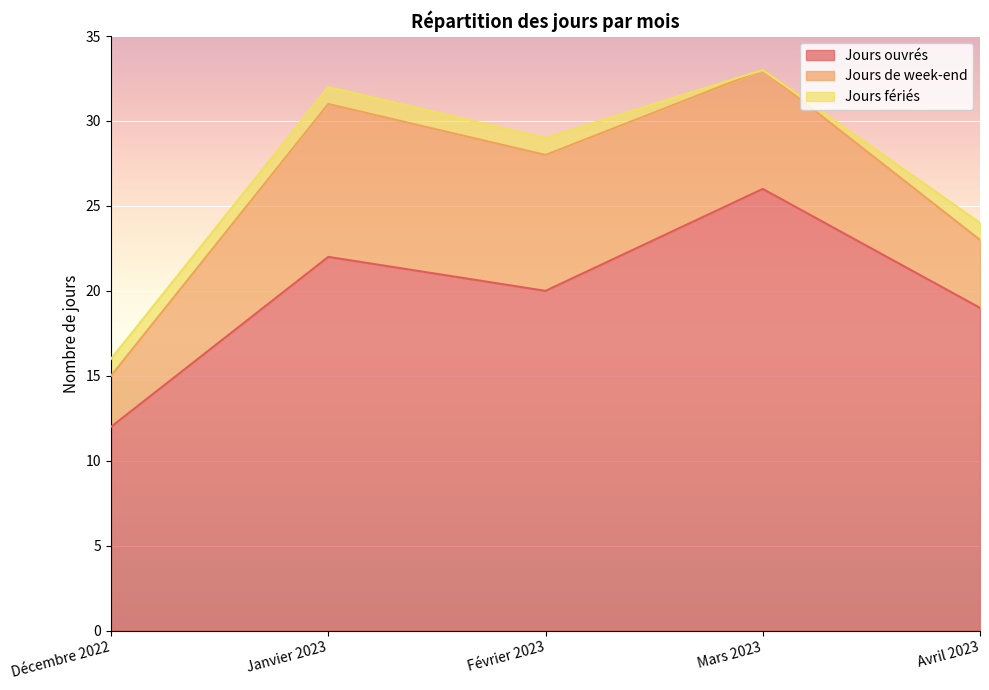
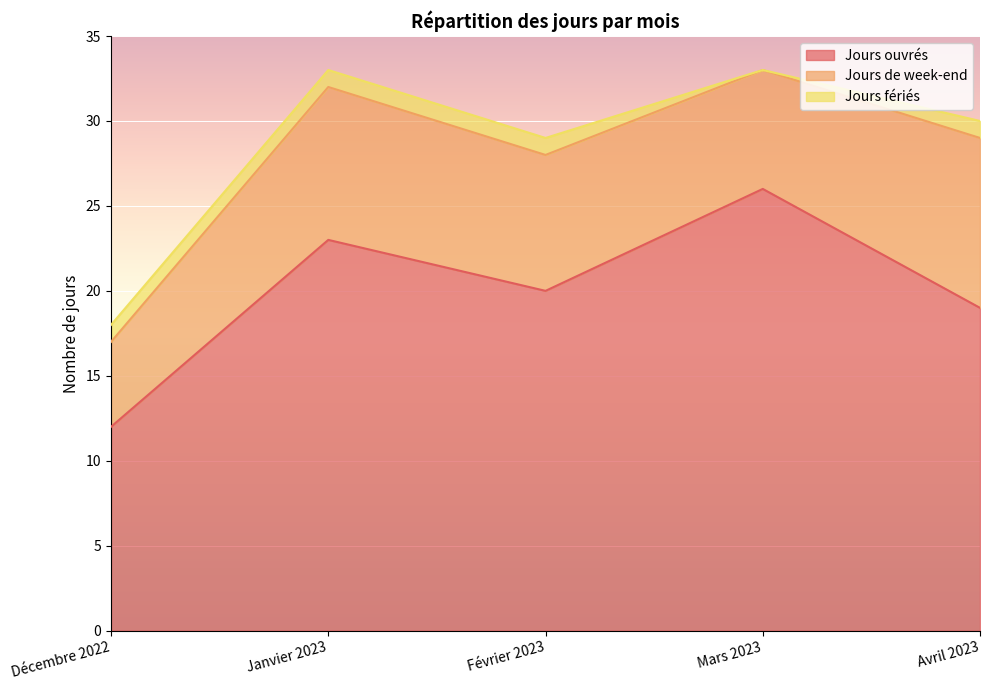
Jours de week-end, Décembre 2022: 3 -> 5
Jours ouvrés, Janvier 2023: 22 -> 23
Jours de week-end, Avril 2023: 4 -> 10
